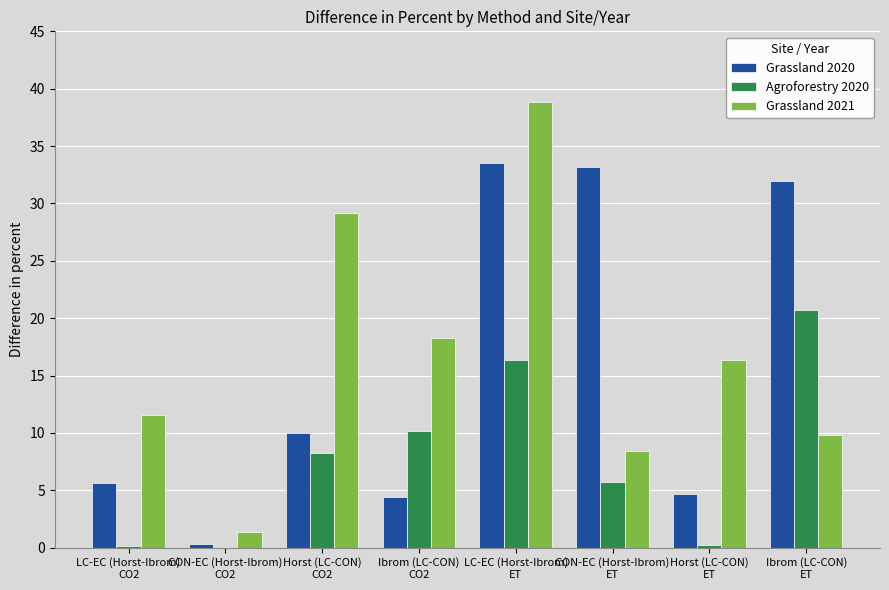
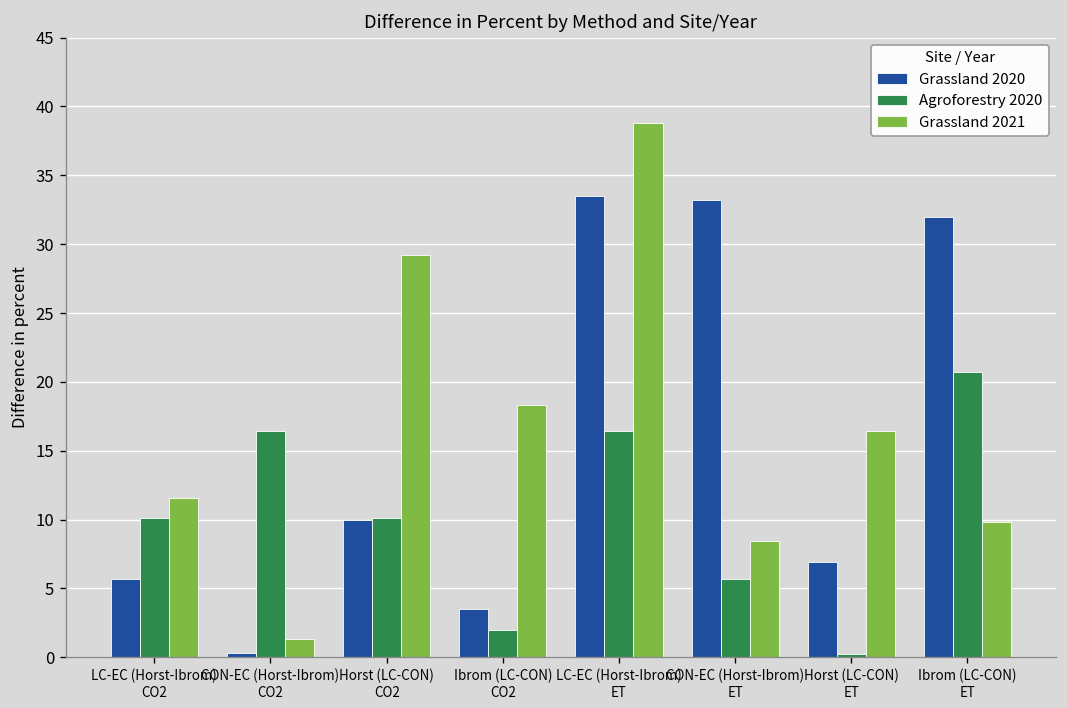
Agroforestry 2020, LC-EC (Horst-Ibrom) CO2: 0.2 -> 10.2
Agroforestry 2020, CON-EC (Horst-Ibrom) CO2: 0.0 -> 16.4
Agroforestry 2020, Horst (LC-CON) CO2: 8.3 -> 10.1
Grassland 2020, Ibrom (LC-CON) CO2: 4.4 -> 3.5
Agroforestry 2020, Ibrom (LC-CON) CO2: 10.2 -> 2.0
Grassland 2020, Horst (LC-CON) ET: 4.7 -> 6.9
